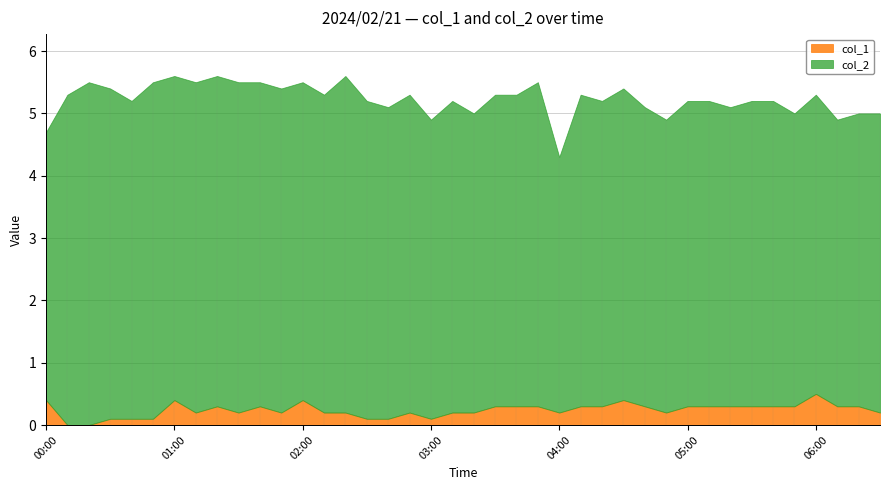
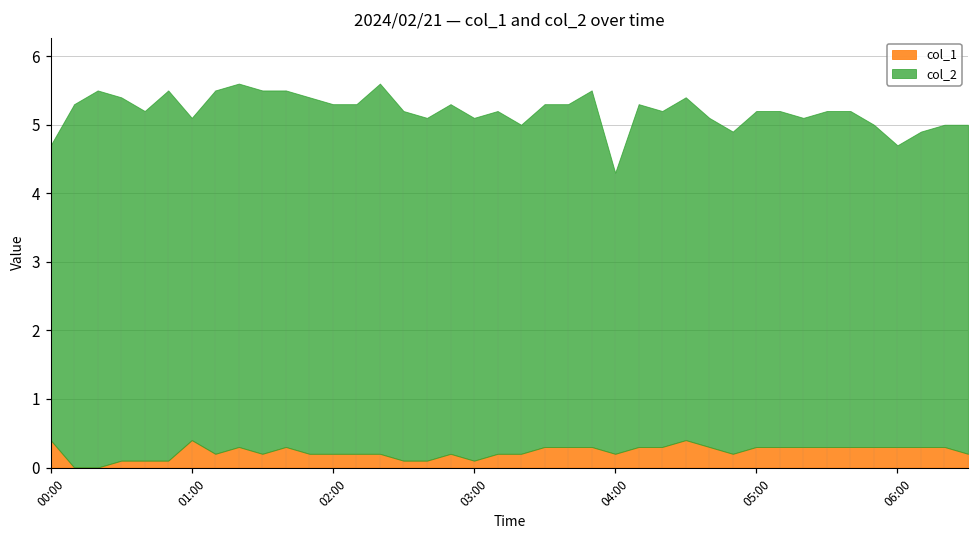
col_2, 01:00: 5.2 -> 4.7
col_1, 02:00: 0.4 -> 0.2
col_2, 03:00: 4.8 -> 5.0
col_1, 06:00: 0.5 -> 0.3
col_2, 06:00: 4.8 -> 4.4
